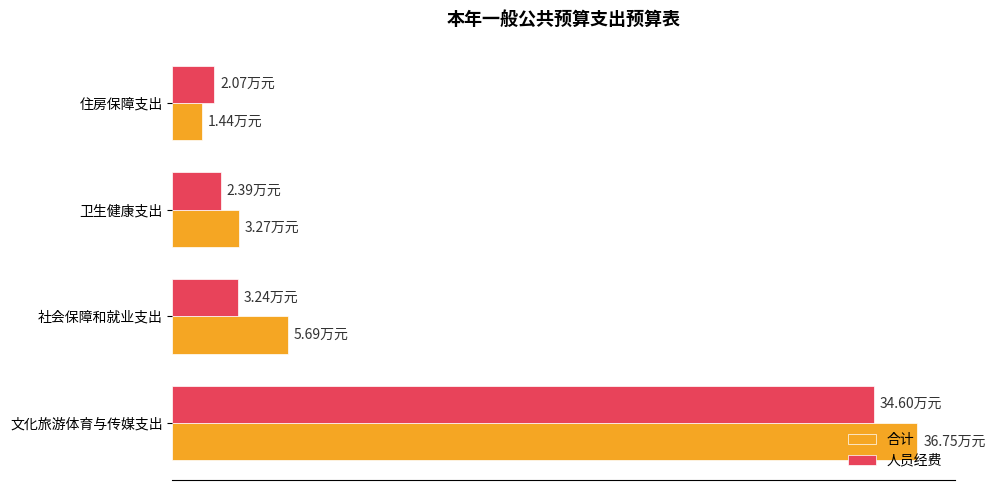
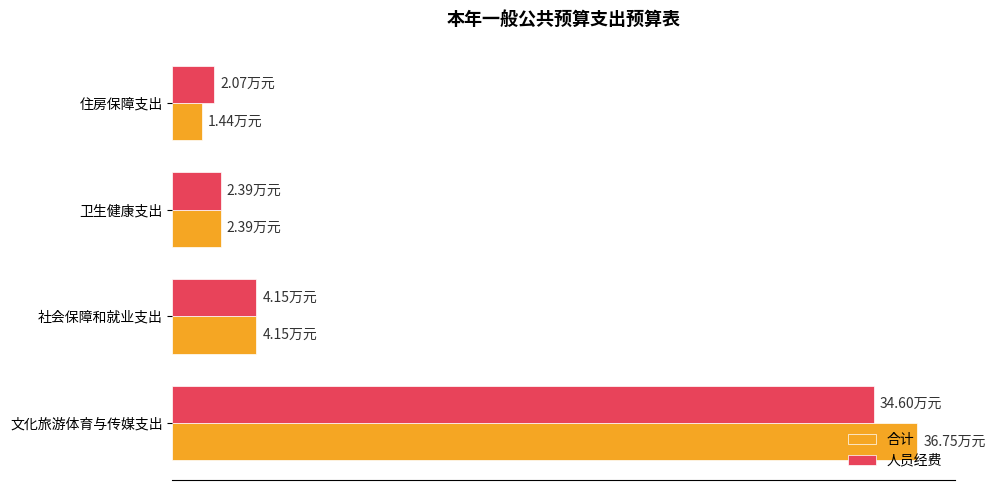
合计, 卫生健康支出: 3.27 -> 2.39
人员经费, 社会保障和就业支出: 3.24 -> 4.15
合计, 社会保障和就业支出: 5.69 -> 4.15
